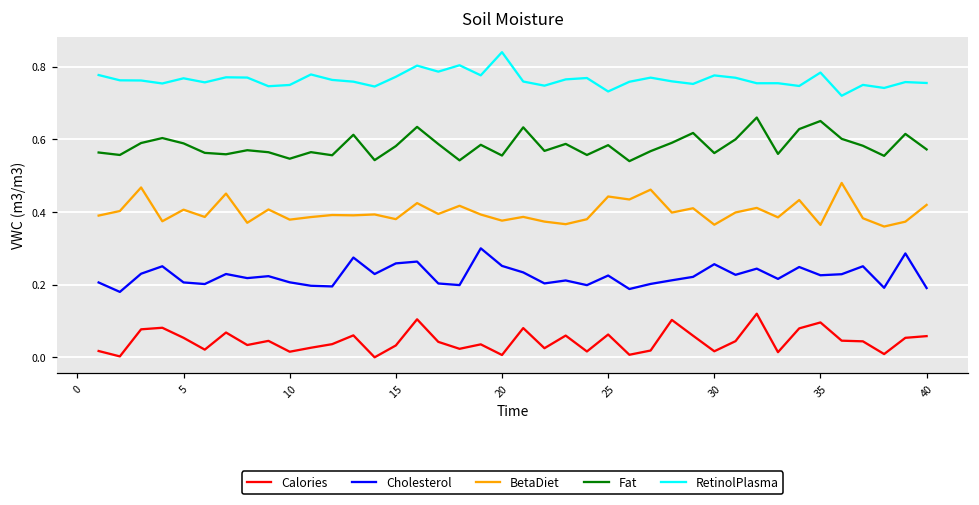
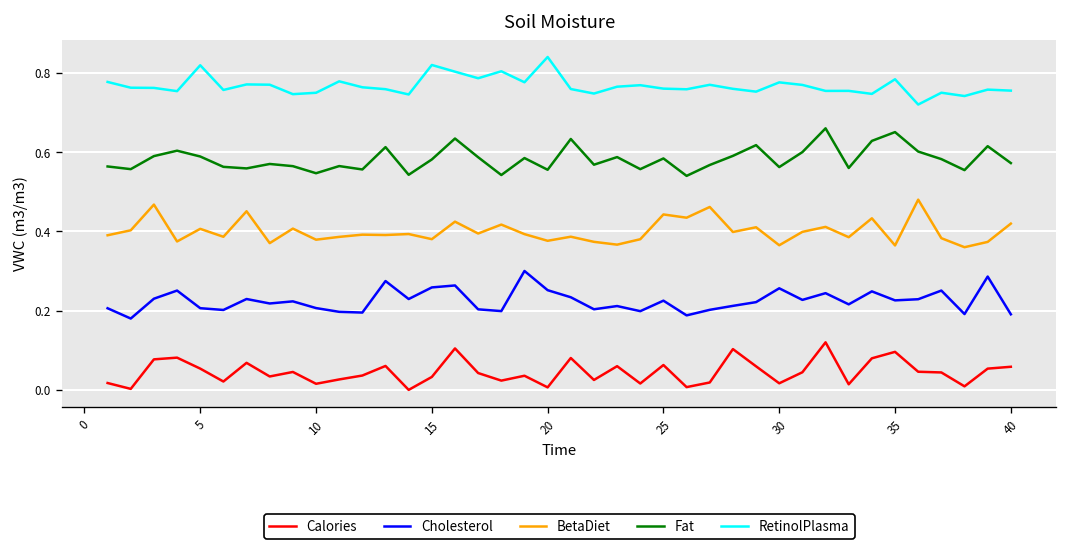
RetinolPlasma, 5: 0.77 -> 0.82
RetinolPlasma, 15: 0.77 -> 0.82
RetinolPlasma, 25: 0.73 -> 0.76
